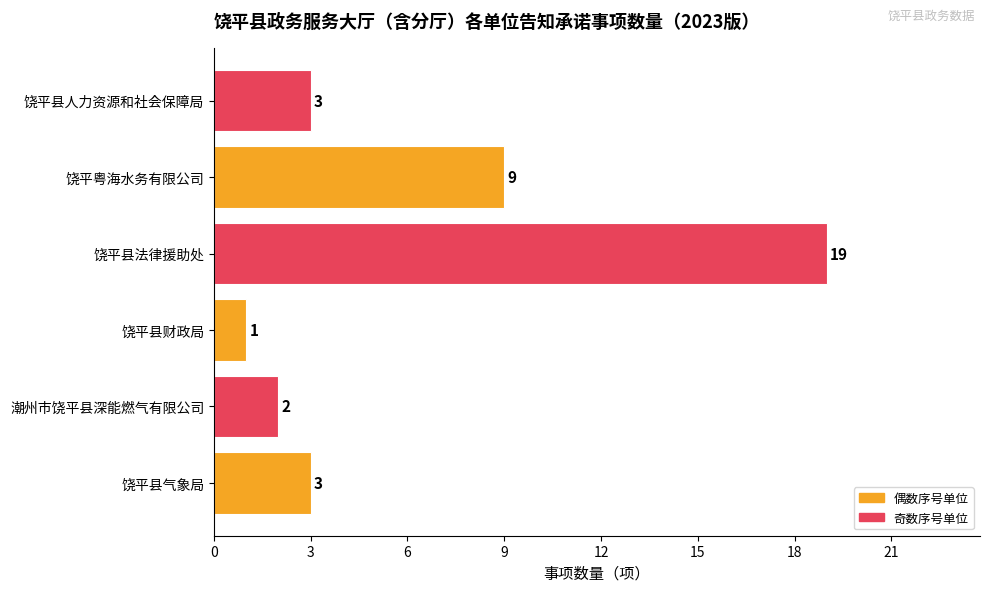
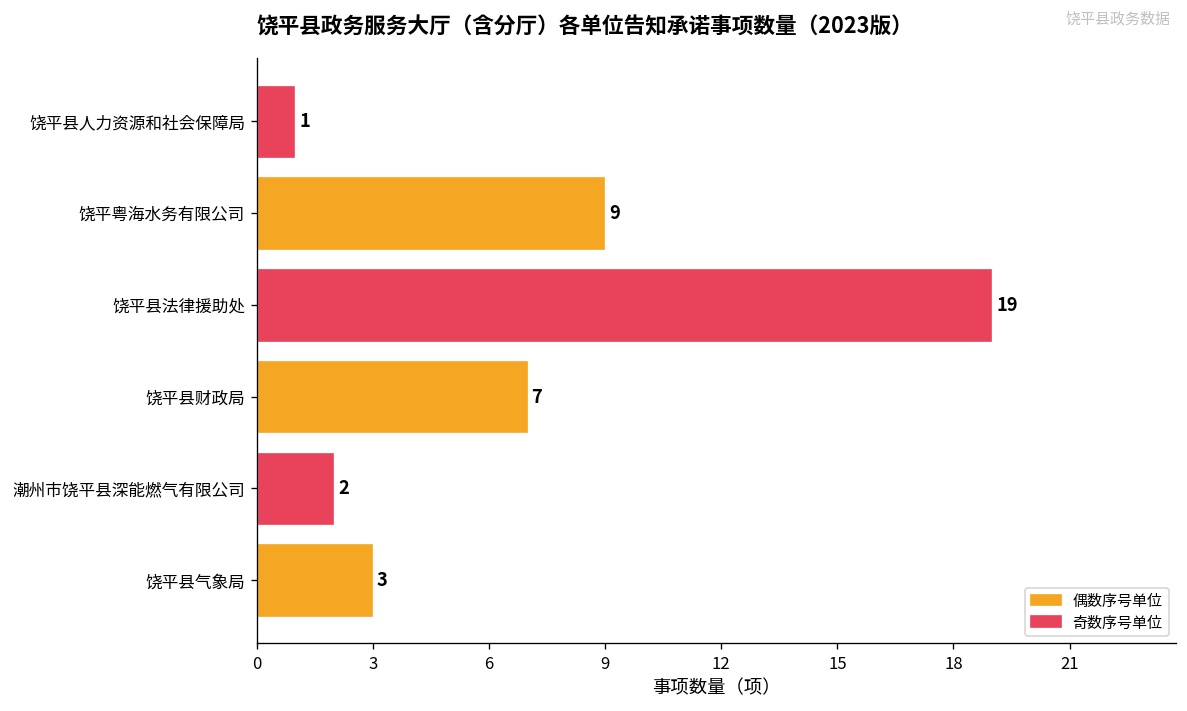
饶平县人力资源和社会保障局: 3 -> 1
饶平县财政局: 1 -> 7
